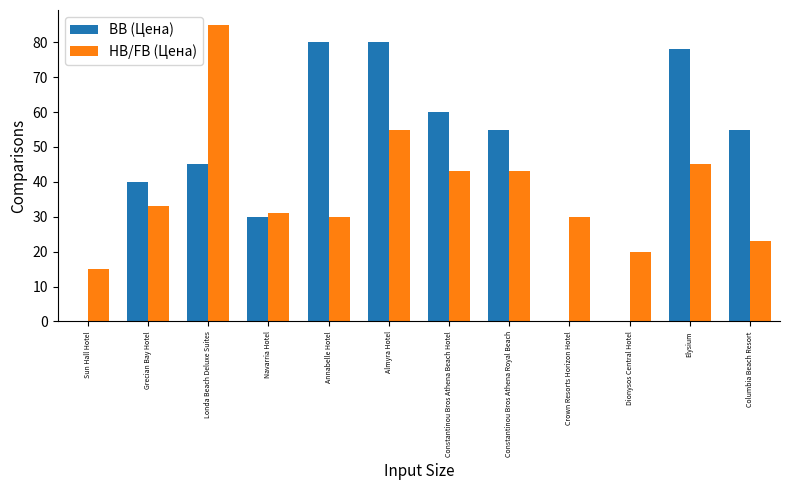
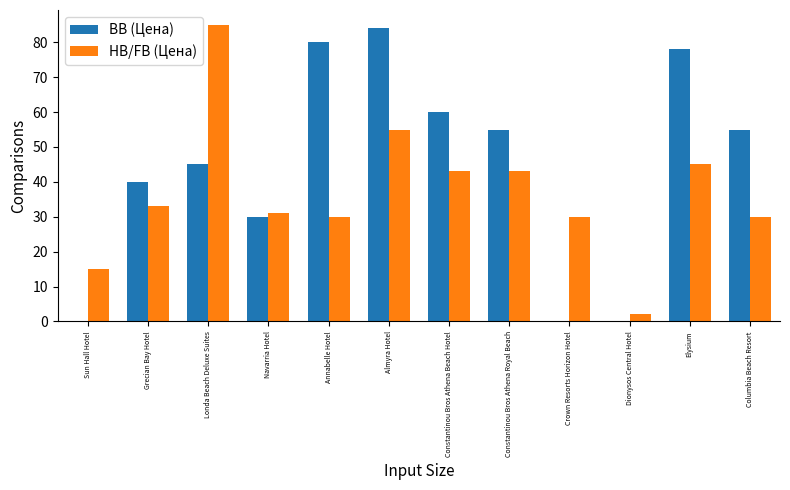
BB (Цена), Almyra Hotel: 80 -> 84
HB/FB (Цена), Dionysos Central Hotel: 20 -> 2
HB/FB (Цена), Columbia Beach Resort: 23 -> 30
